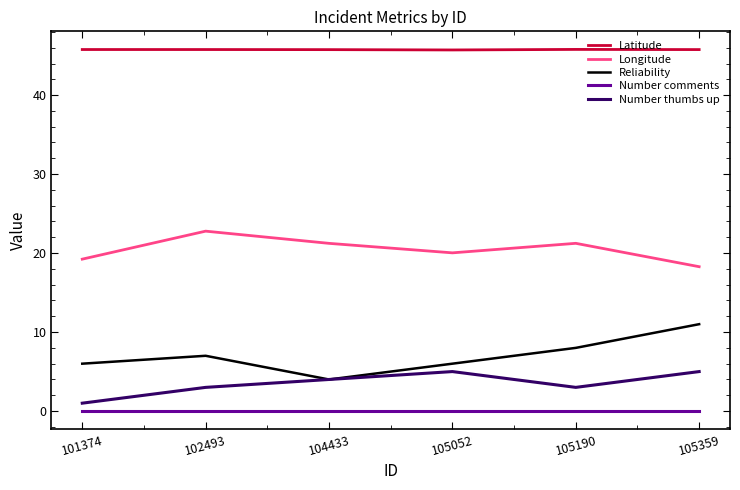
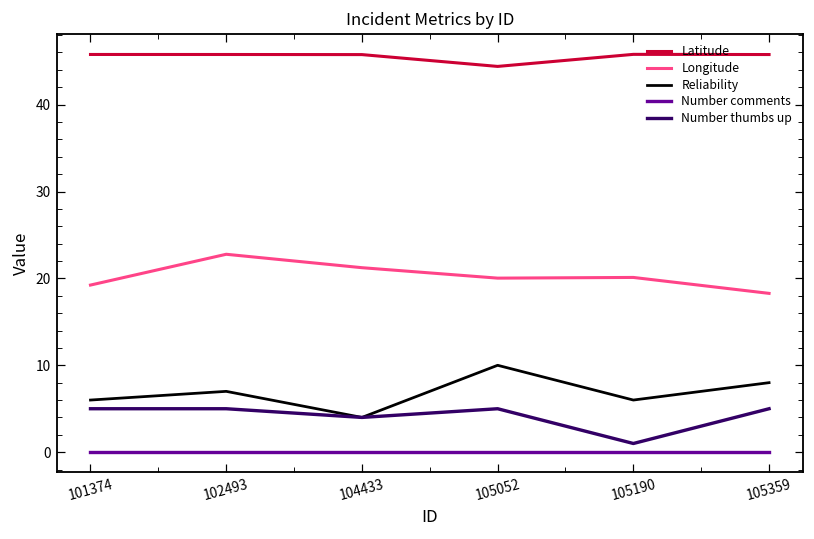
Number thumbs up, 101374: 1 -> 5
Number thumbs up, 102493: 3 -> 5
Latitude, 105052: 46 -> 44
Reliability, 105052: 6 -> 10
Longitude, 105190: 21 -> 20
Reliability, 105190: 8 -> 6
Number thumbs up, 105190: 3 -> 1
Reliability, 105359: 11 -> 8
